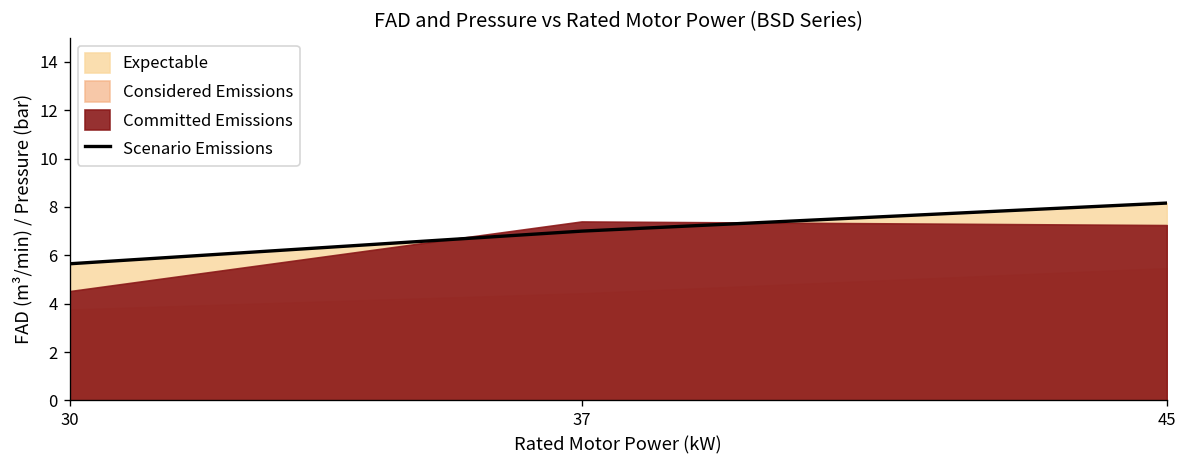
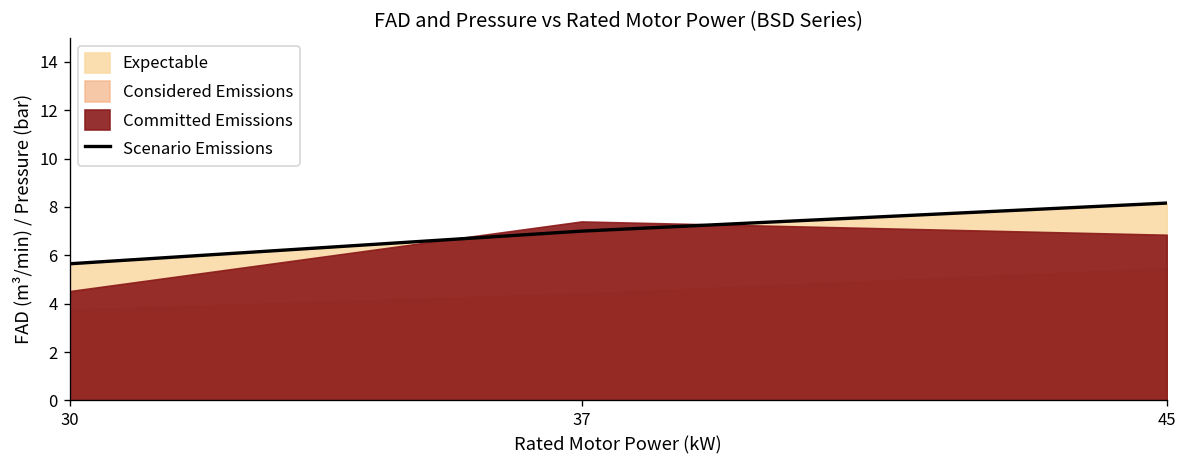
Committed Emissions, 45: 7.3 -> 6.9
